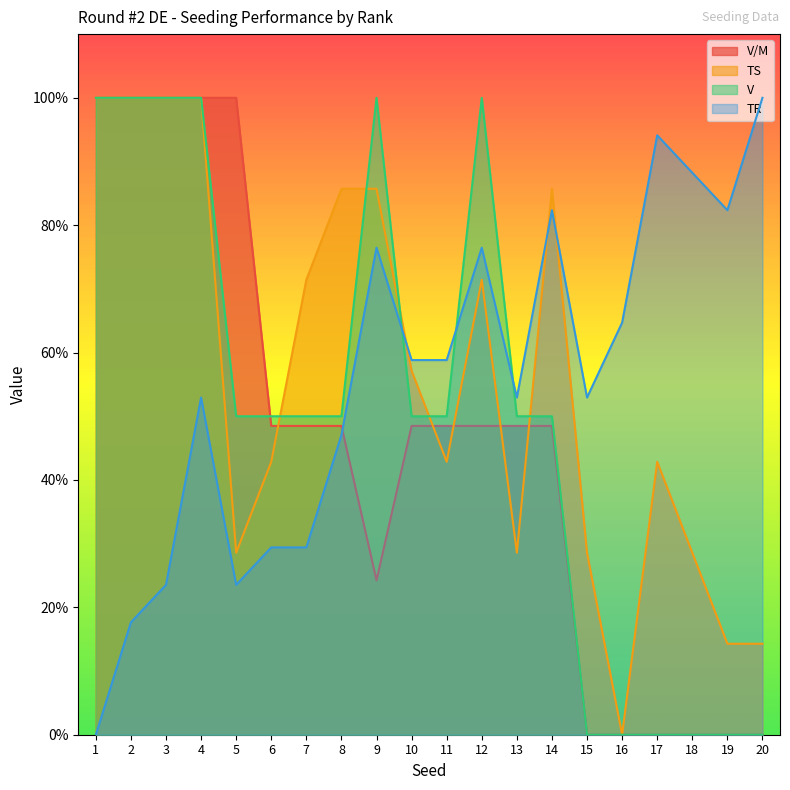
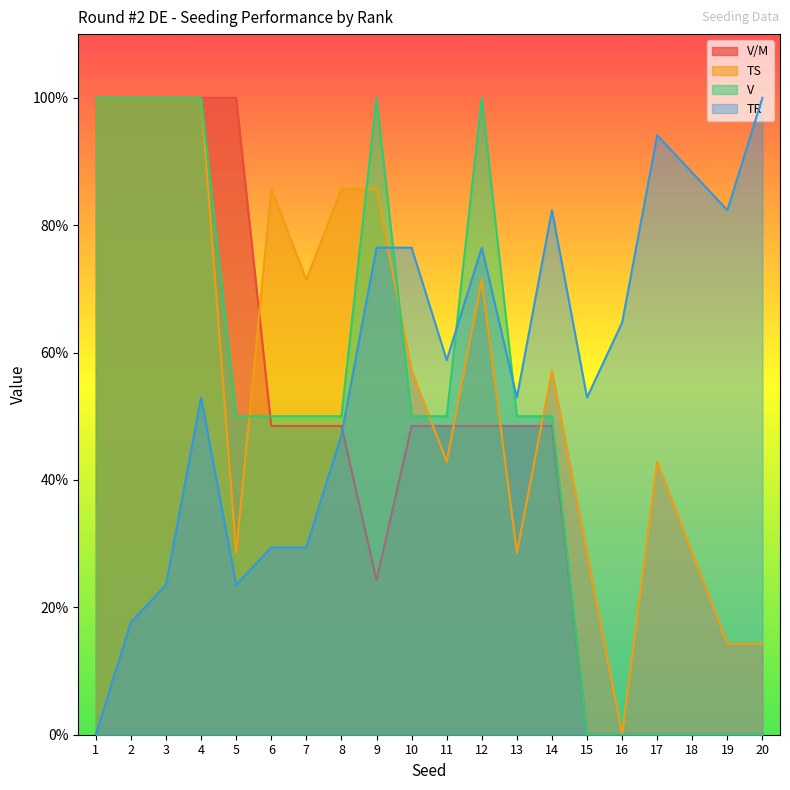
TS, 6: 43% -> 86%
TR, 10: 59% -> 76%
TS, 14: 86% -> 57%
